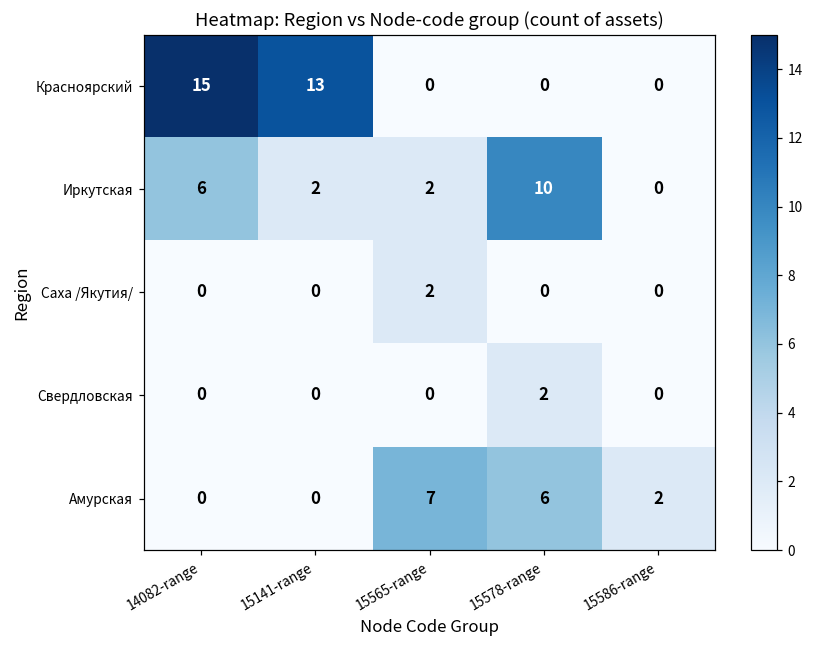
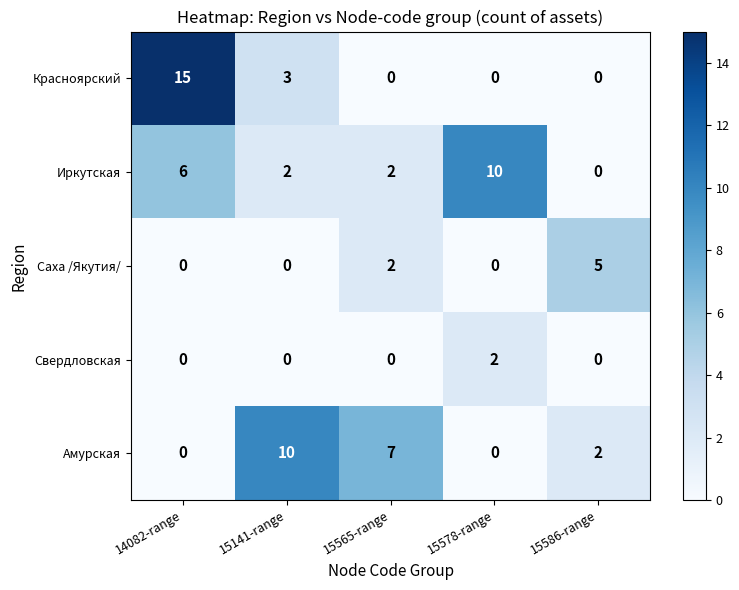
Красноярский, 15141-range: 13 -> 3
Саха /Якутия/, 15586-range: 0 -> 5
Амурская, 15141-range: 0 -> 10
Амурская, 15578-range: 6 -> 0
